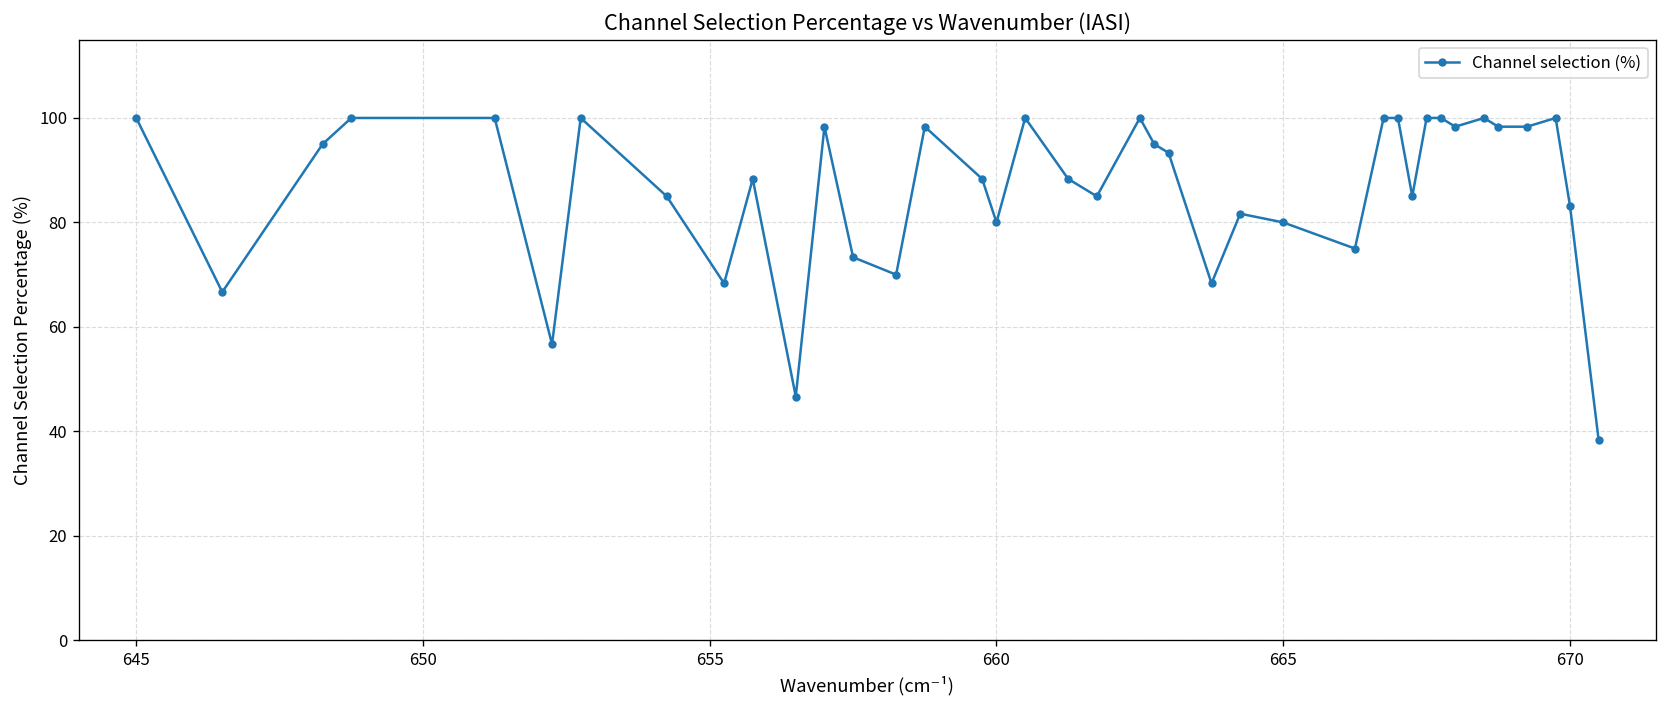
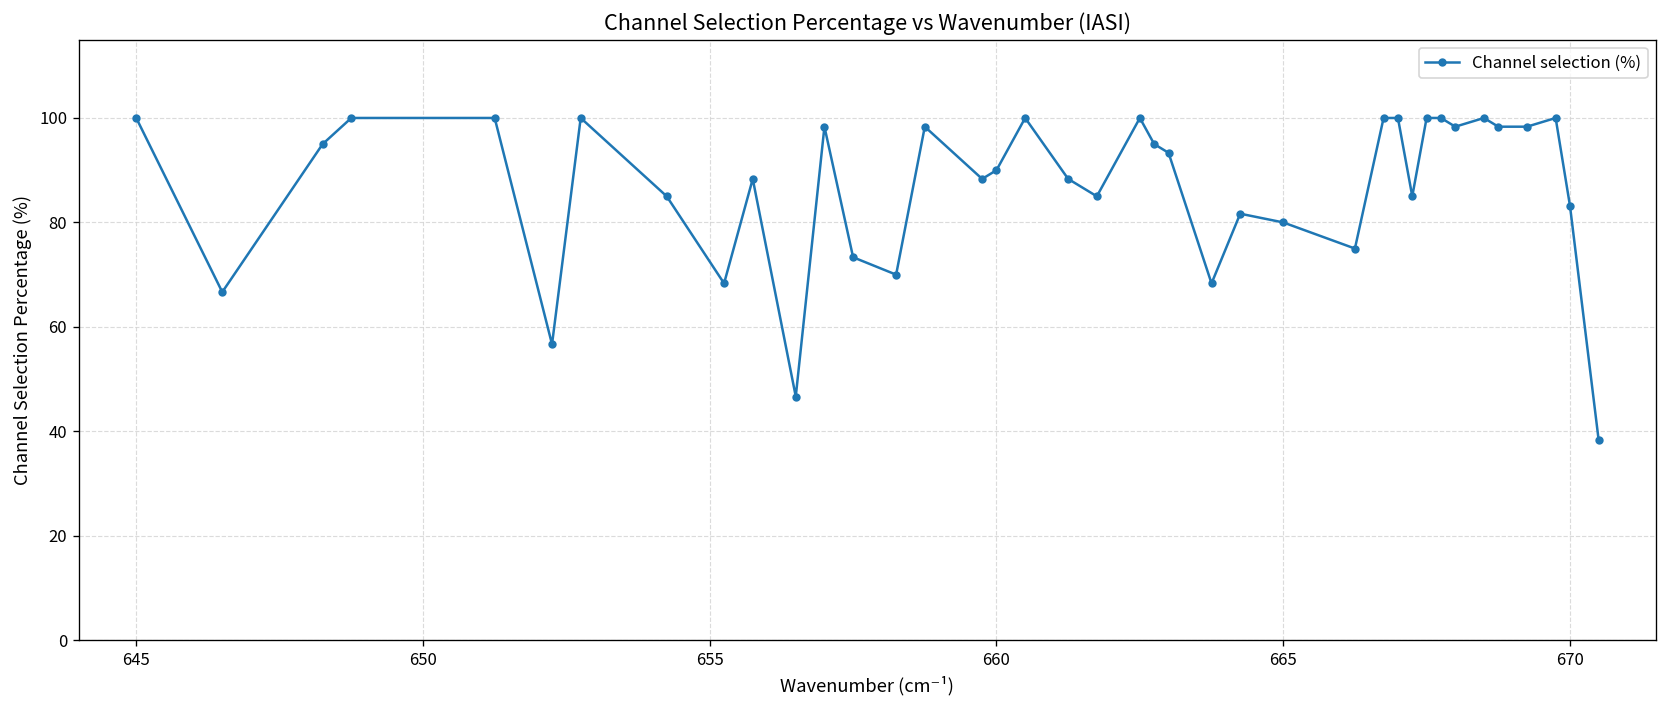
660: 80 -> 90
